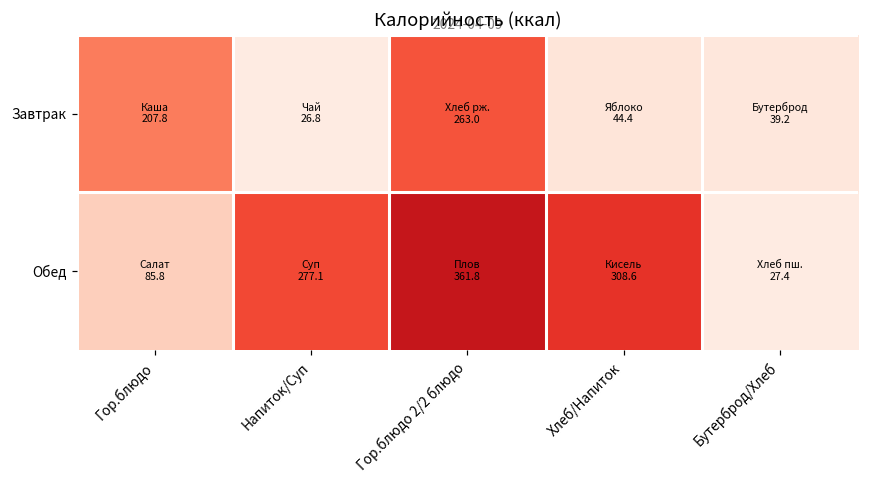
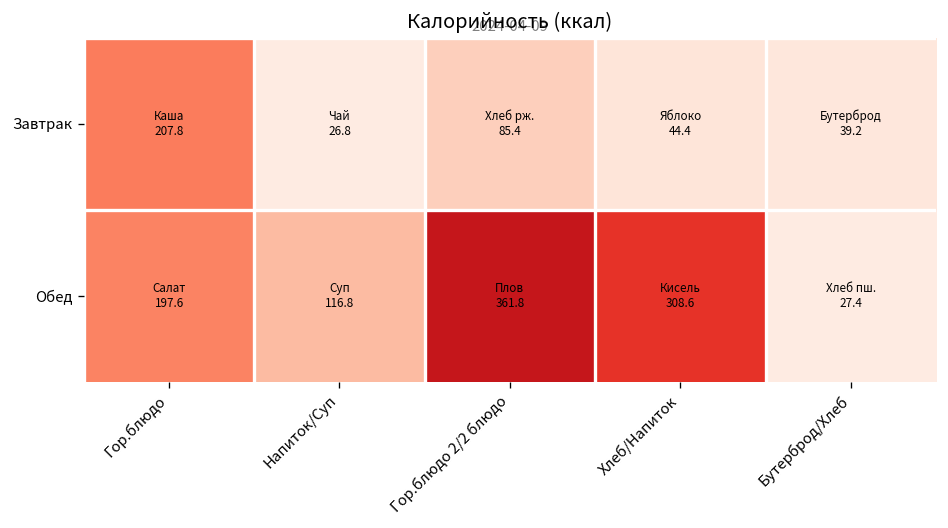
Завтрак, Гор.блюдо 2/2 блюдо: 263.0 -> 85.4
Обед, Гор.блюдо: 85.8 -> 197.6
Обед, Напиток/Суп: 277.1 -> 116.8
